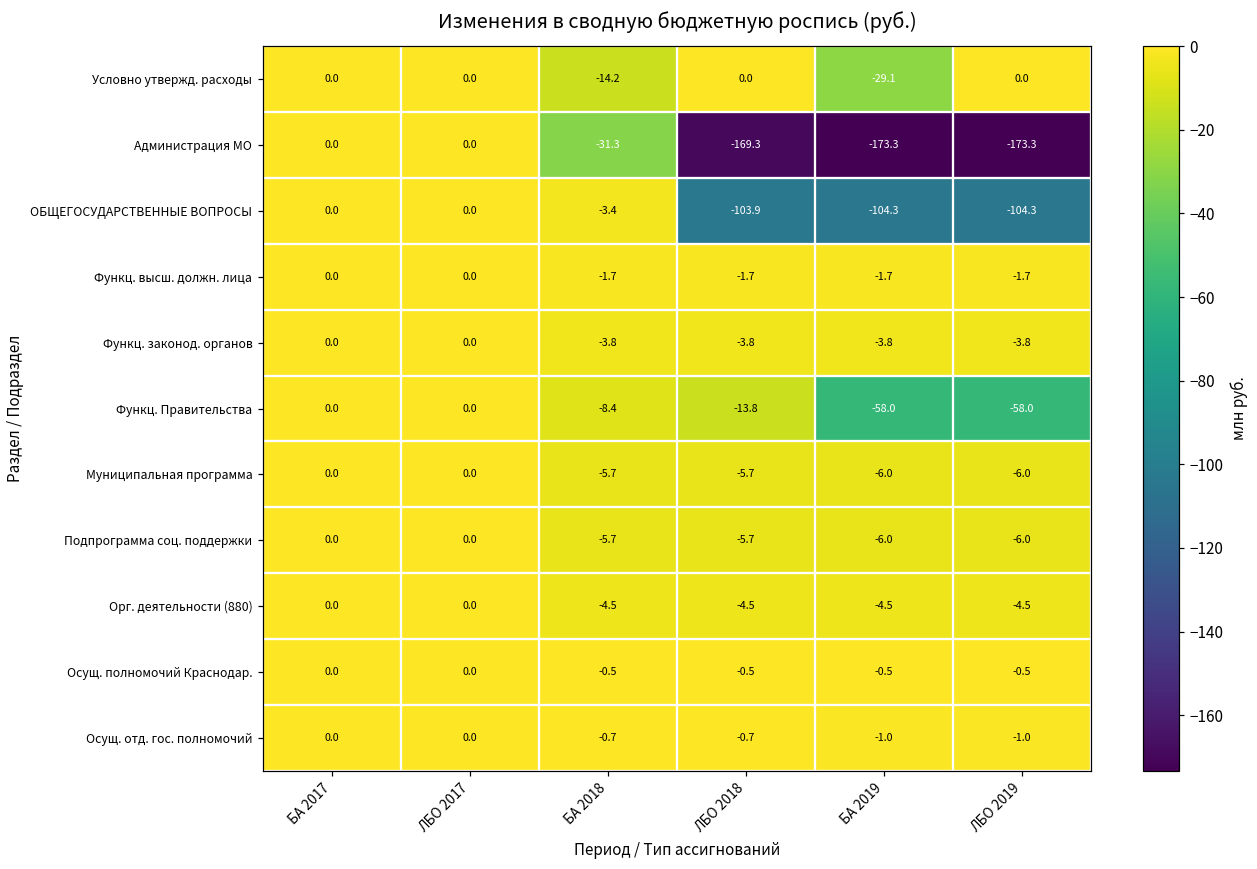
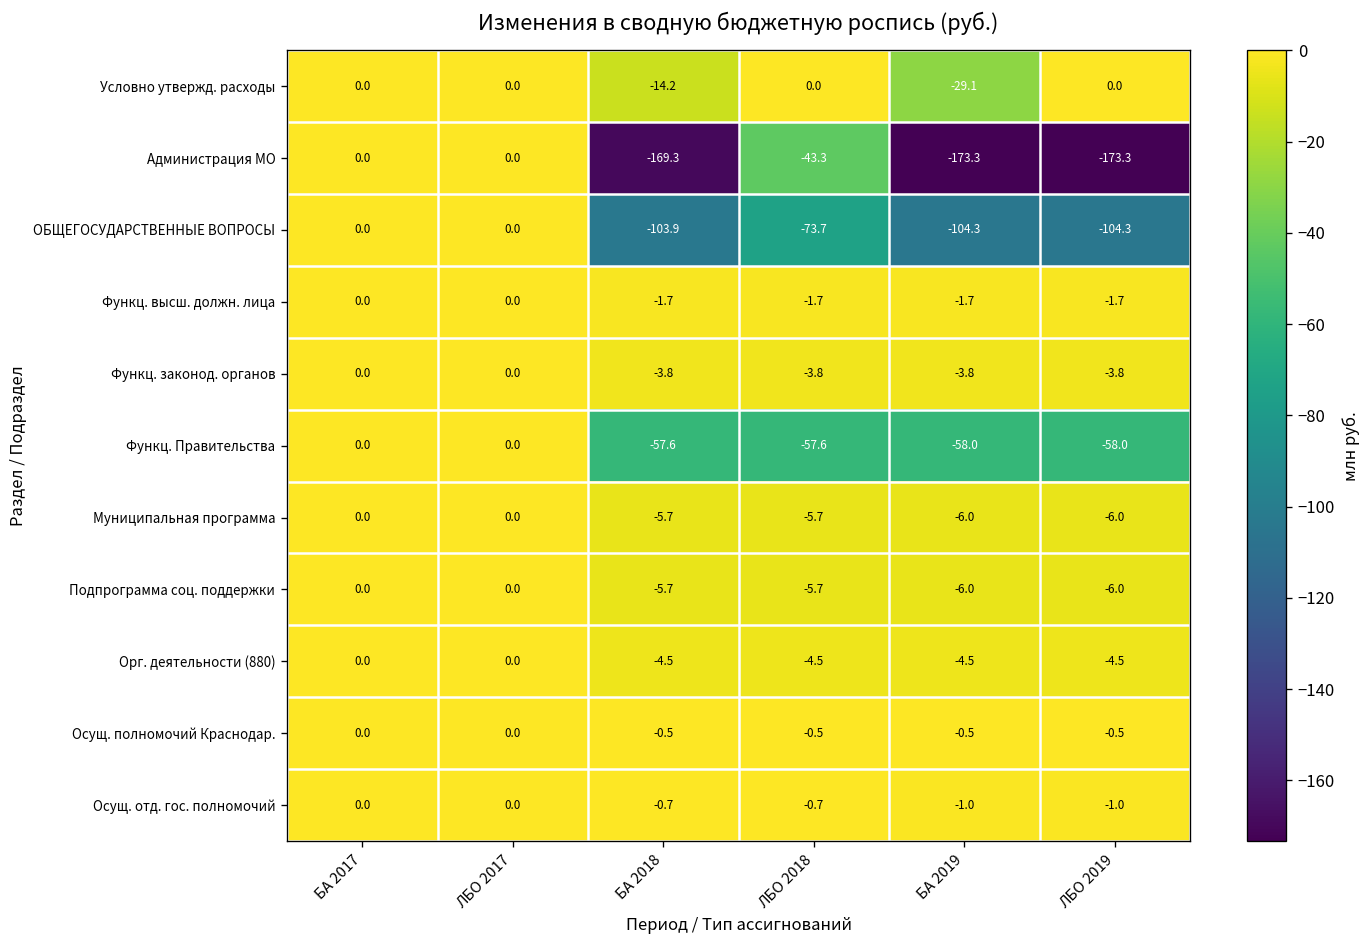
Администрация МО, БА 2018: -31.3 -> -169.3
Администрация МО, ЛБО 2018: -169.3 -> -43.3
ОБЩЕГОСУДАРСТВЕННЫЕ ВОПРОСЫ, БА 2018: -3.4 -> -103.9
ОБЩЕГОСУДАРСТВЕННЫЕ ВОПРОСЫ, ЛБО 2018: -103.9 -> -73.7
Функц. Правительства, БА 2018: -8.4 -> -57.6
Функц. Правительства, ЛБО 2018: -13.8 -> -57.6
